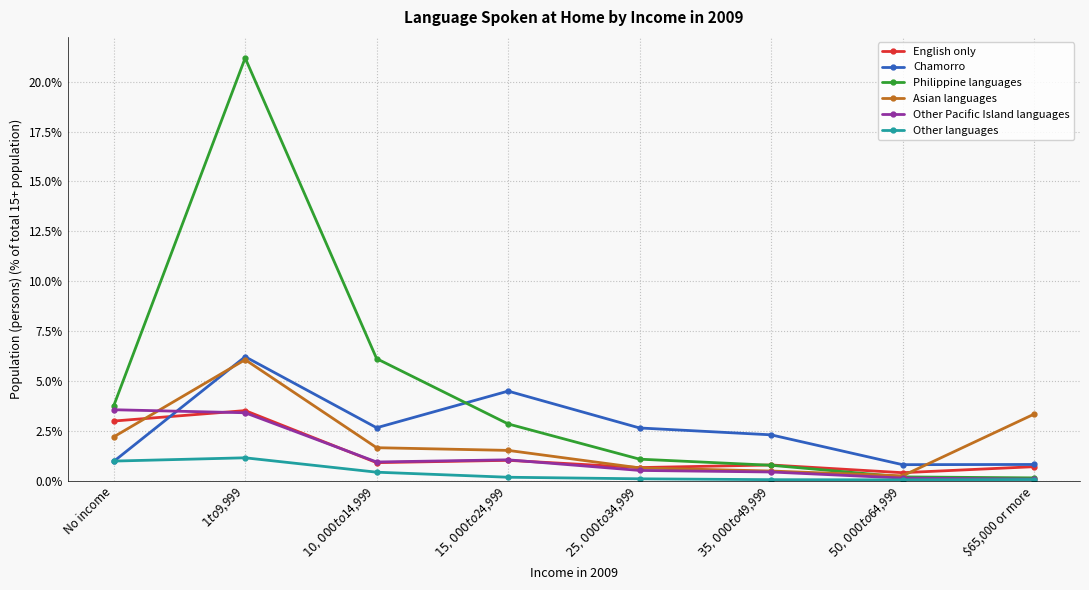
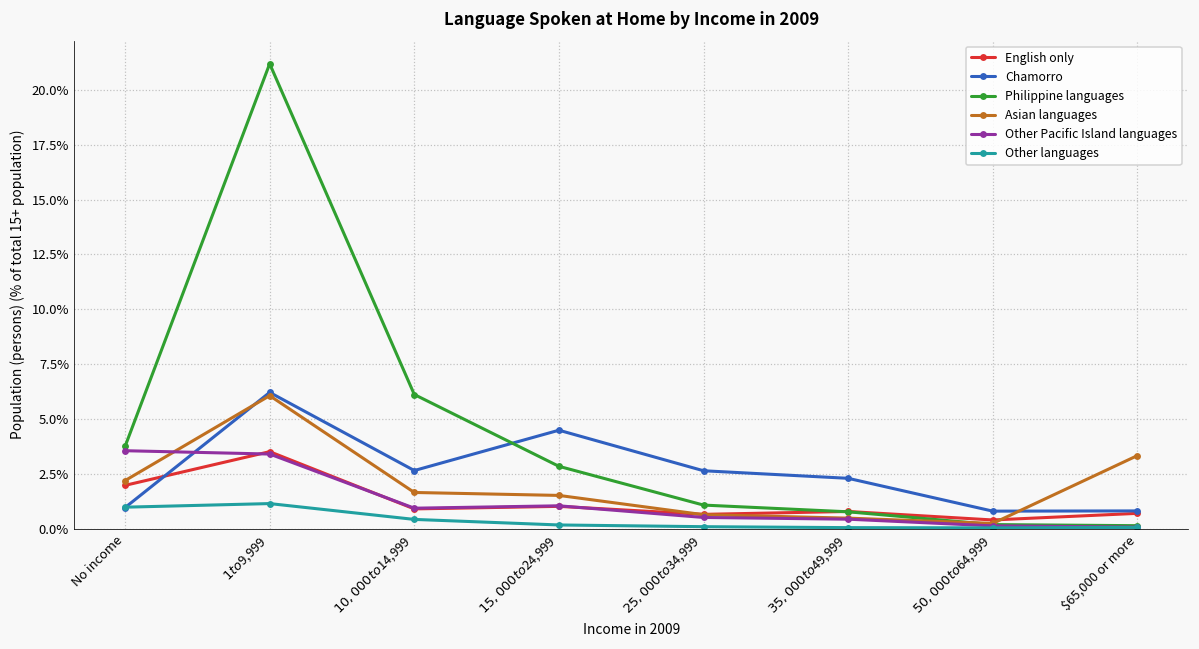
English only, No income: 3.0% -> 2.0%
